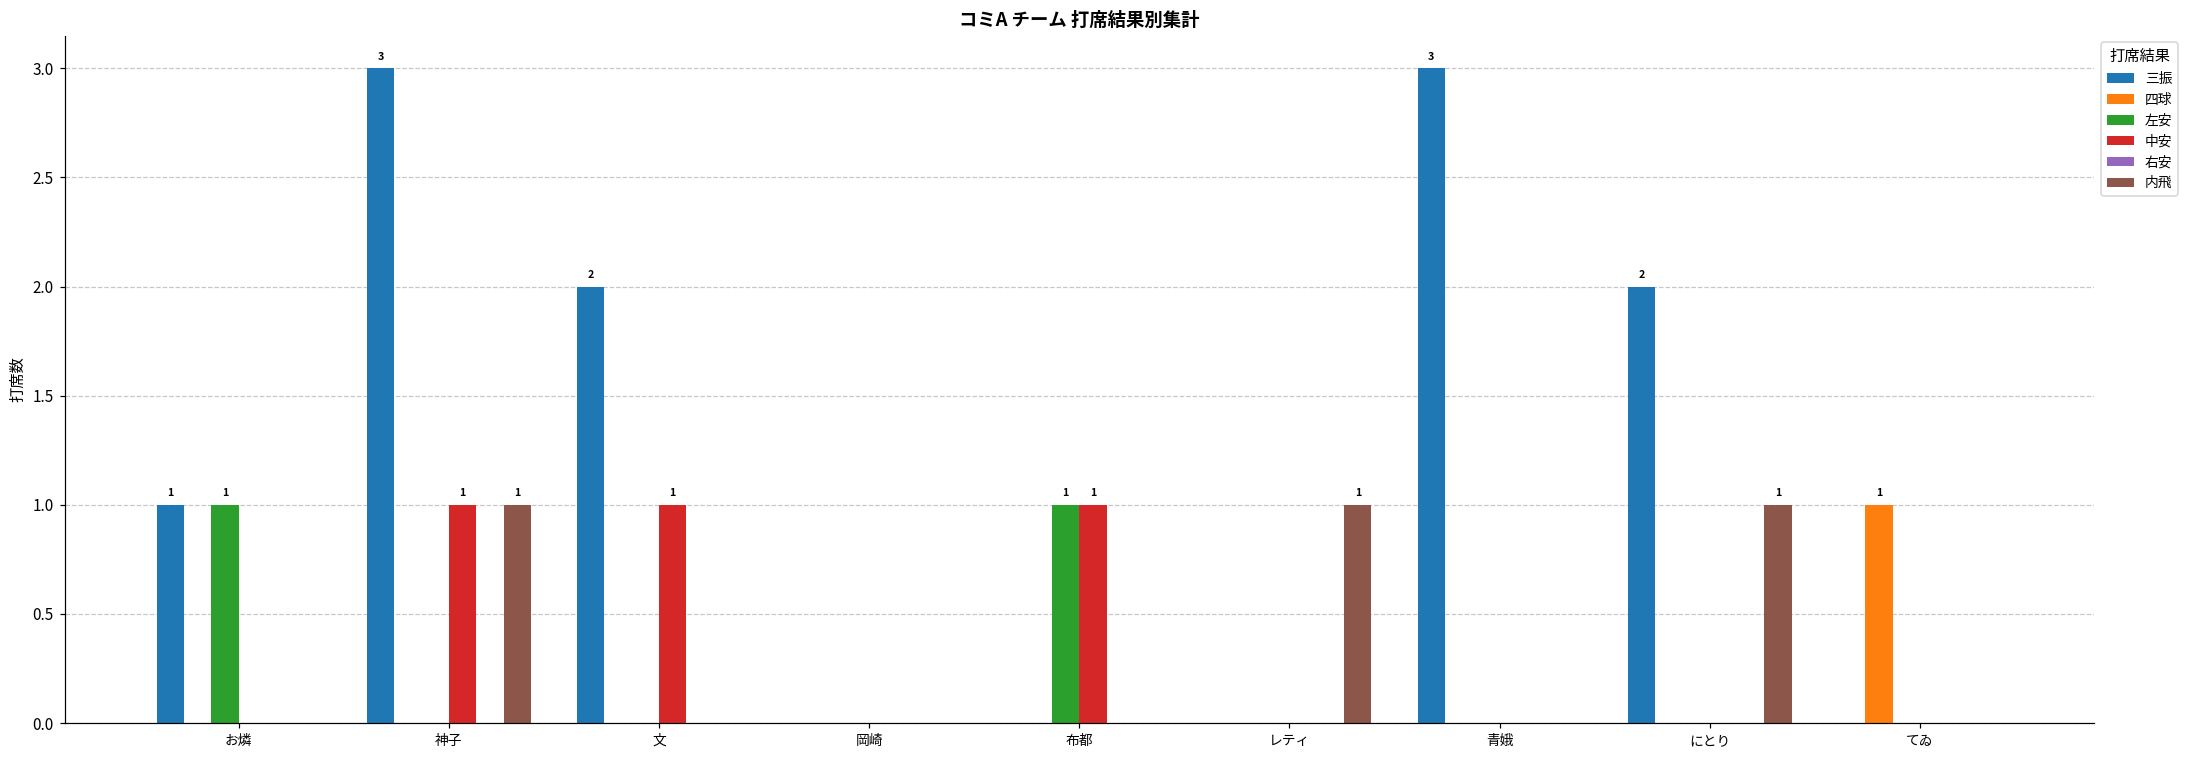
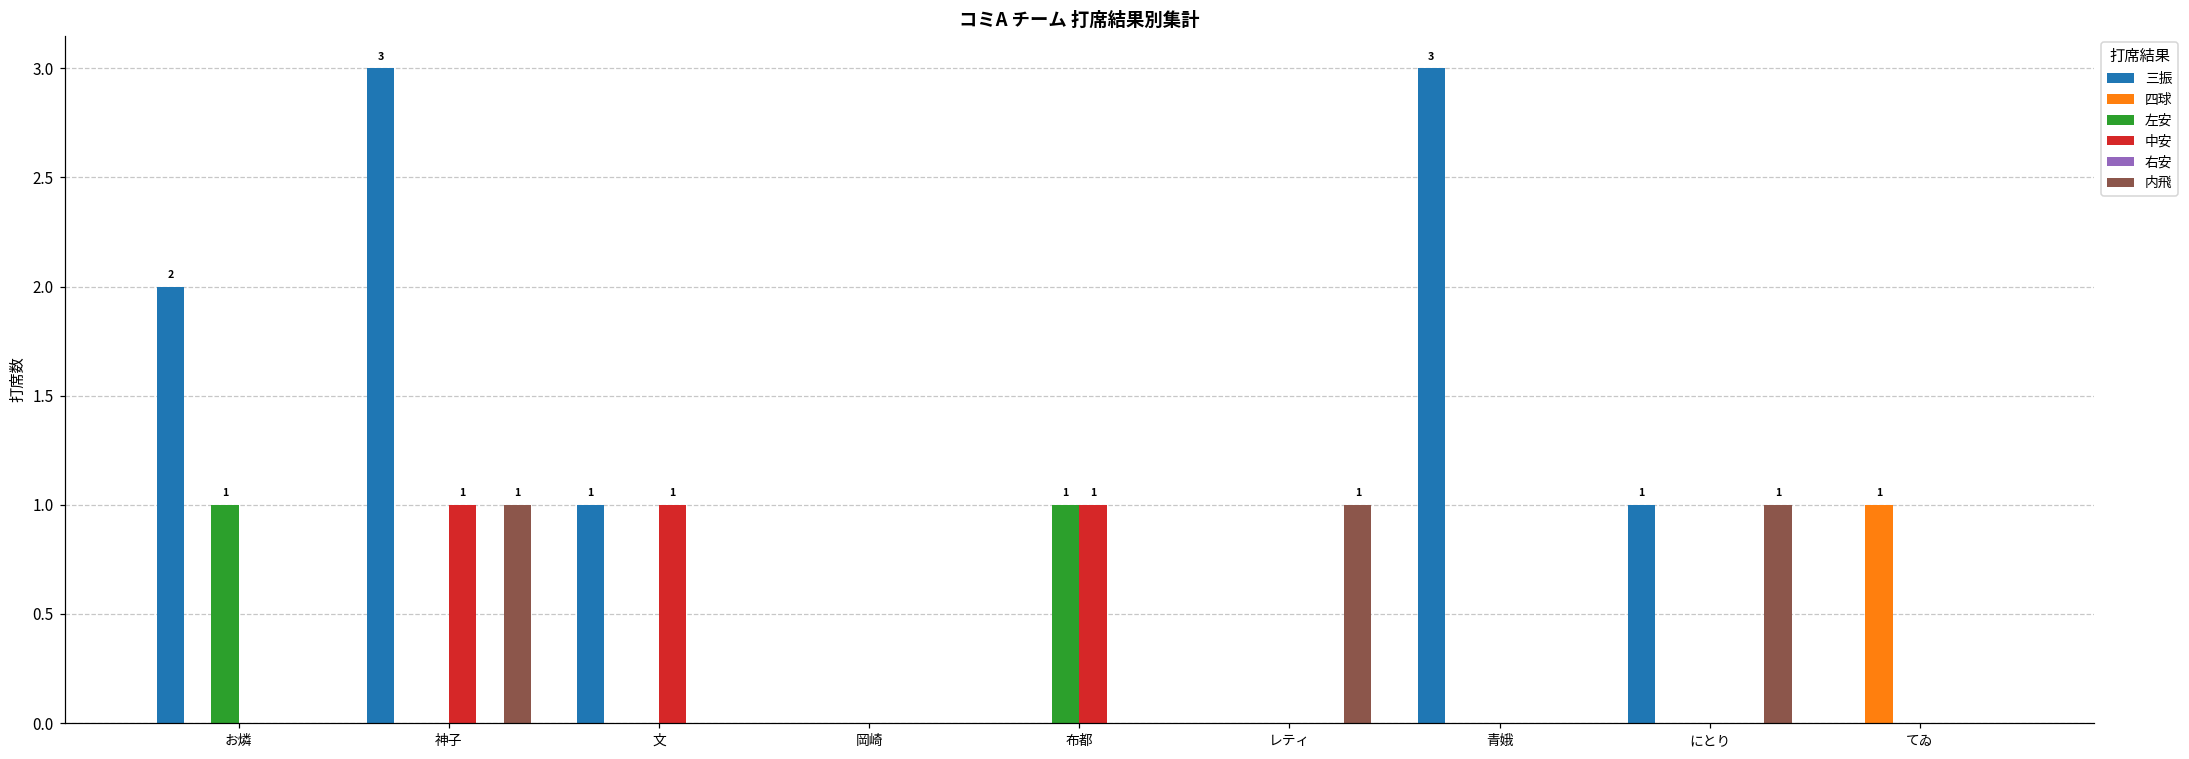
三振, お燐: 1 -> 2
三振, 文: 2 -> 1
三振, にとり: 2 -> 1
